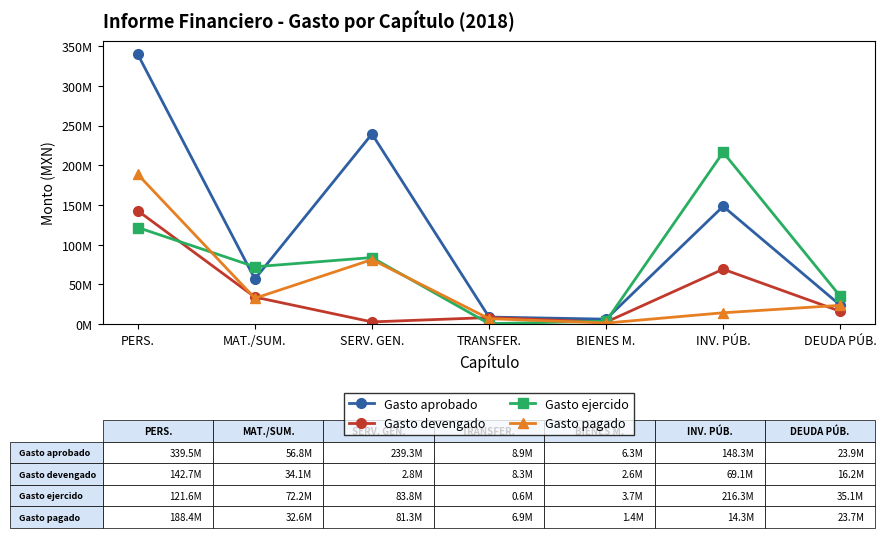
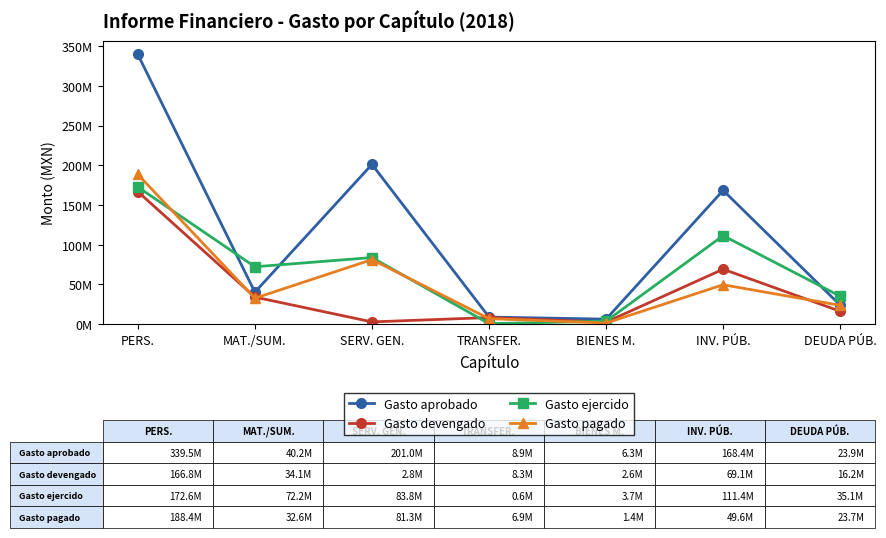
Gasto devengado, PERS.: 142.7M -> 166.8M
Gasto ejercido, PERS.: 121.6M -> 172.6M
Gasto aprobado, MAT./SUM.: 56.8M -> 40.2M
Gasto aprobado, SERV. GEN.: 239.3M -> 201.0M
Gasto aprobado, INV. PÚB.: 148.3M -> 168.4M
Gasto ejercido, INV. PÚB.: 216.3M -> 111.4M
Gasto pagado, INV. PÚB.: 14.3M -> 49.6M
